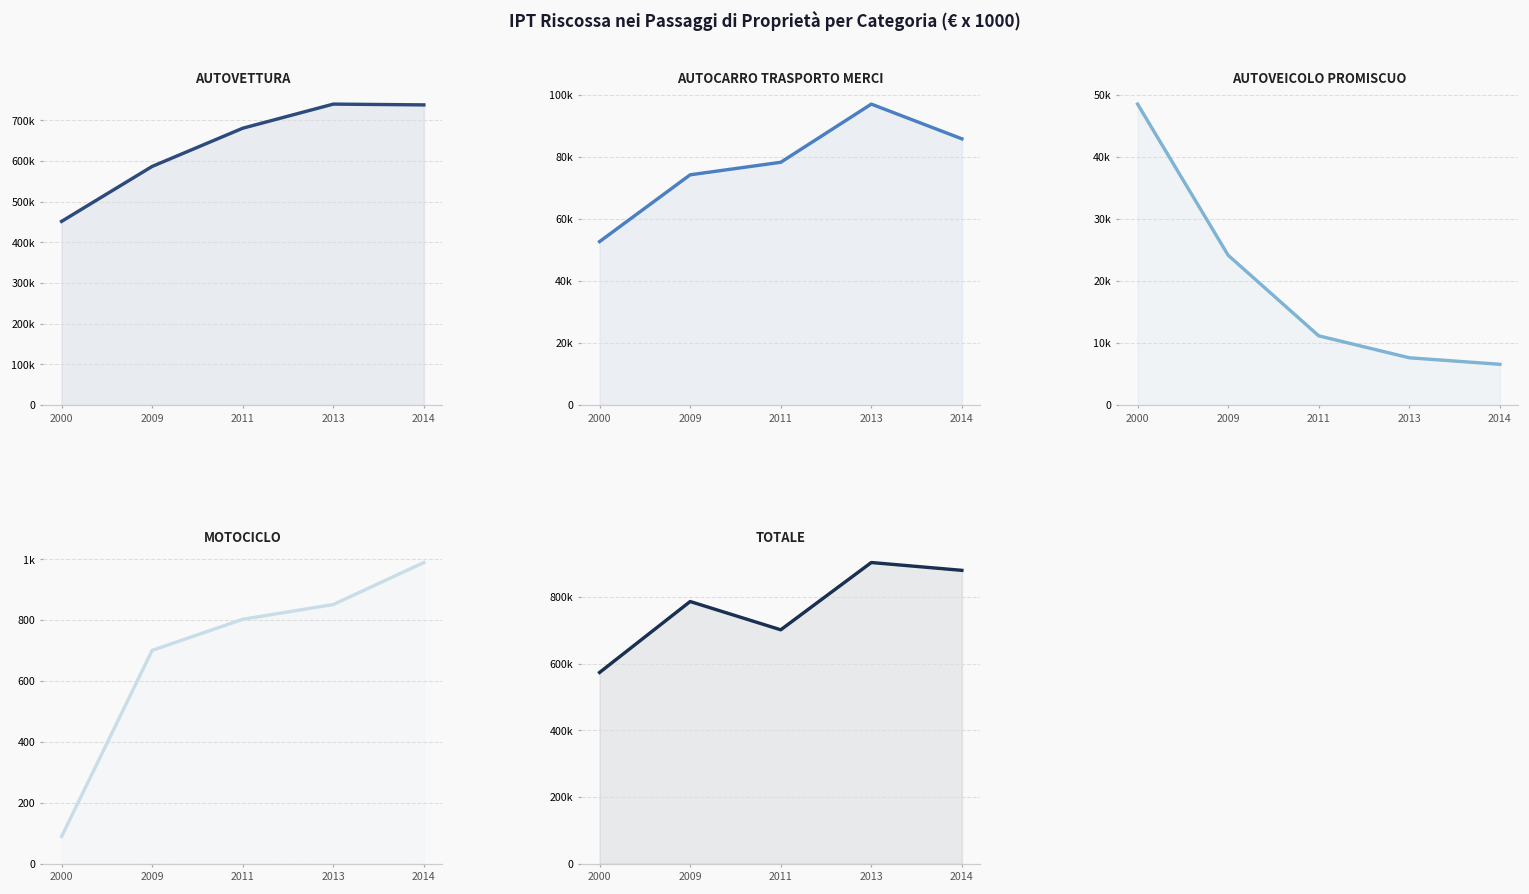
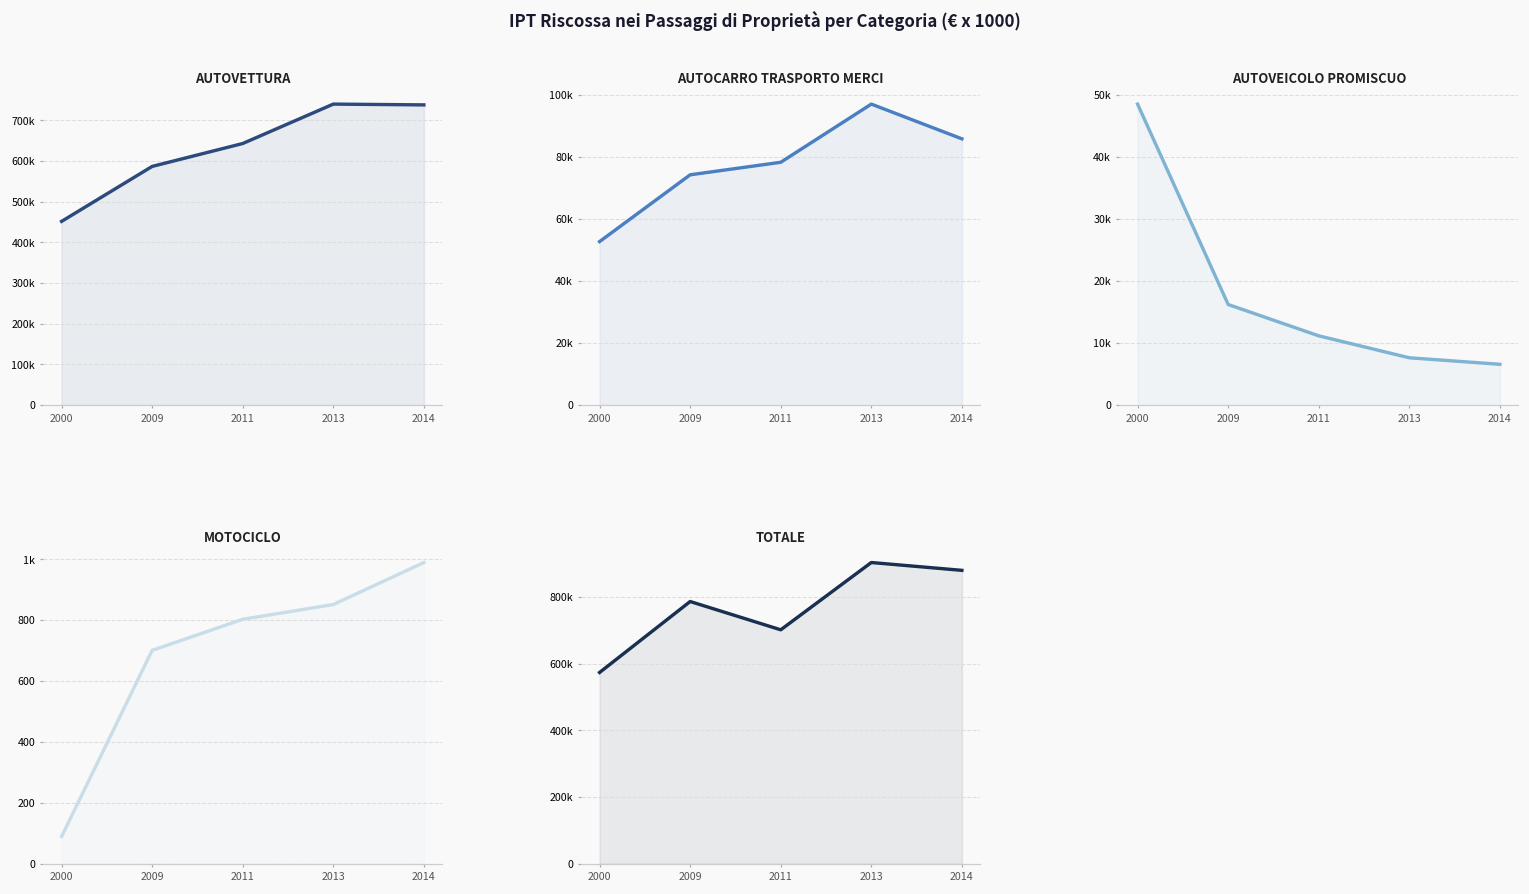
AUTOVETTURA, 2011: 680000 -> 640000
AUTOVEICOLO PROMISCUO, 2009: 24000 -> 16000
